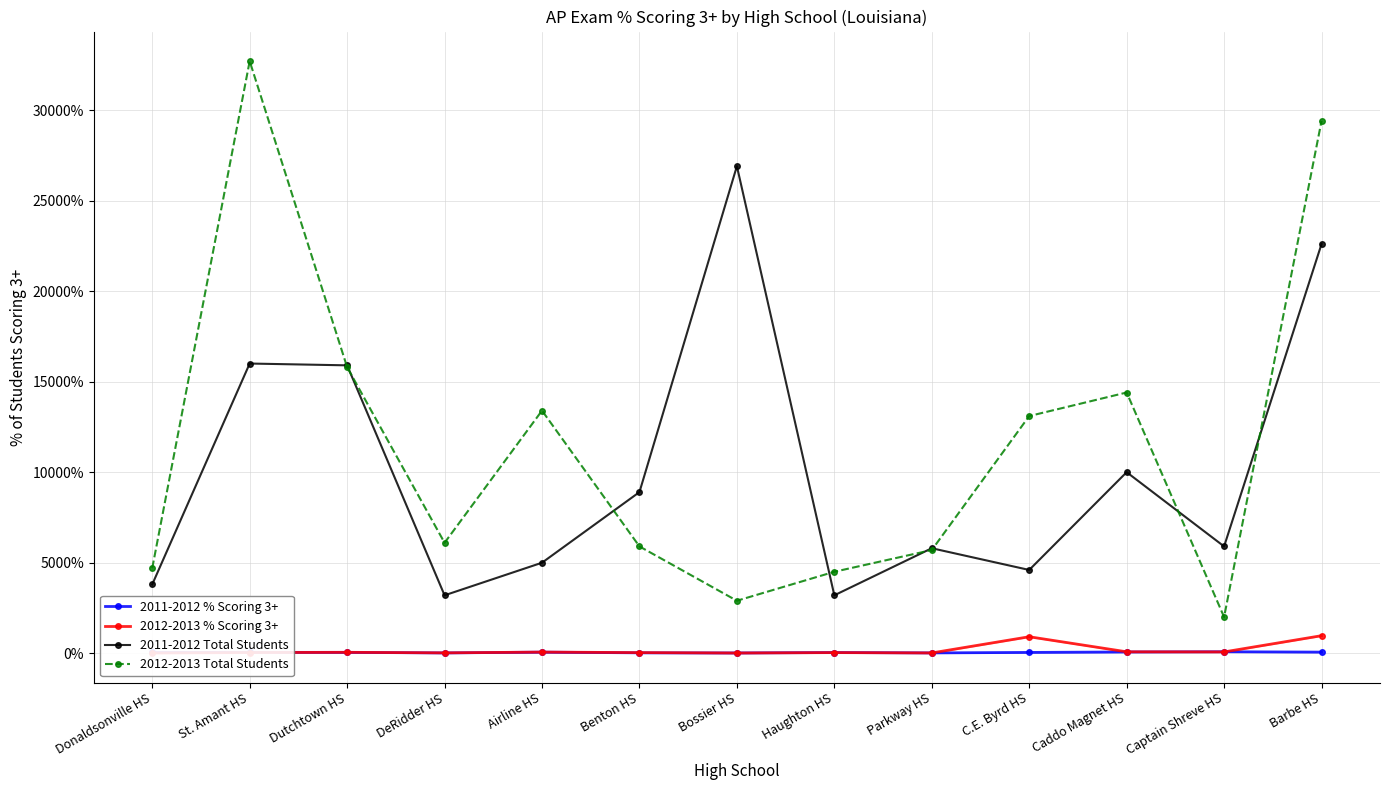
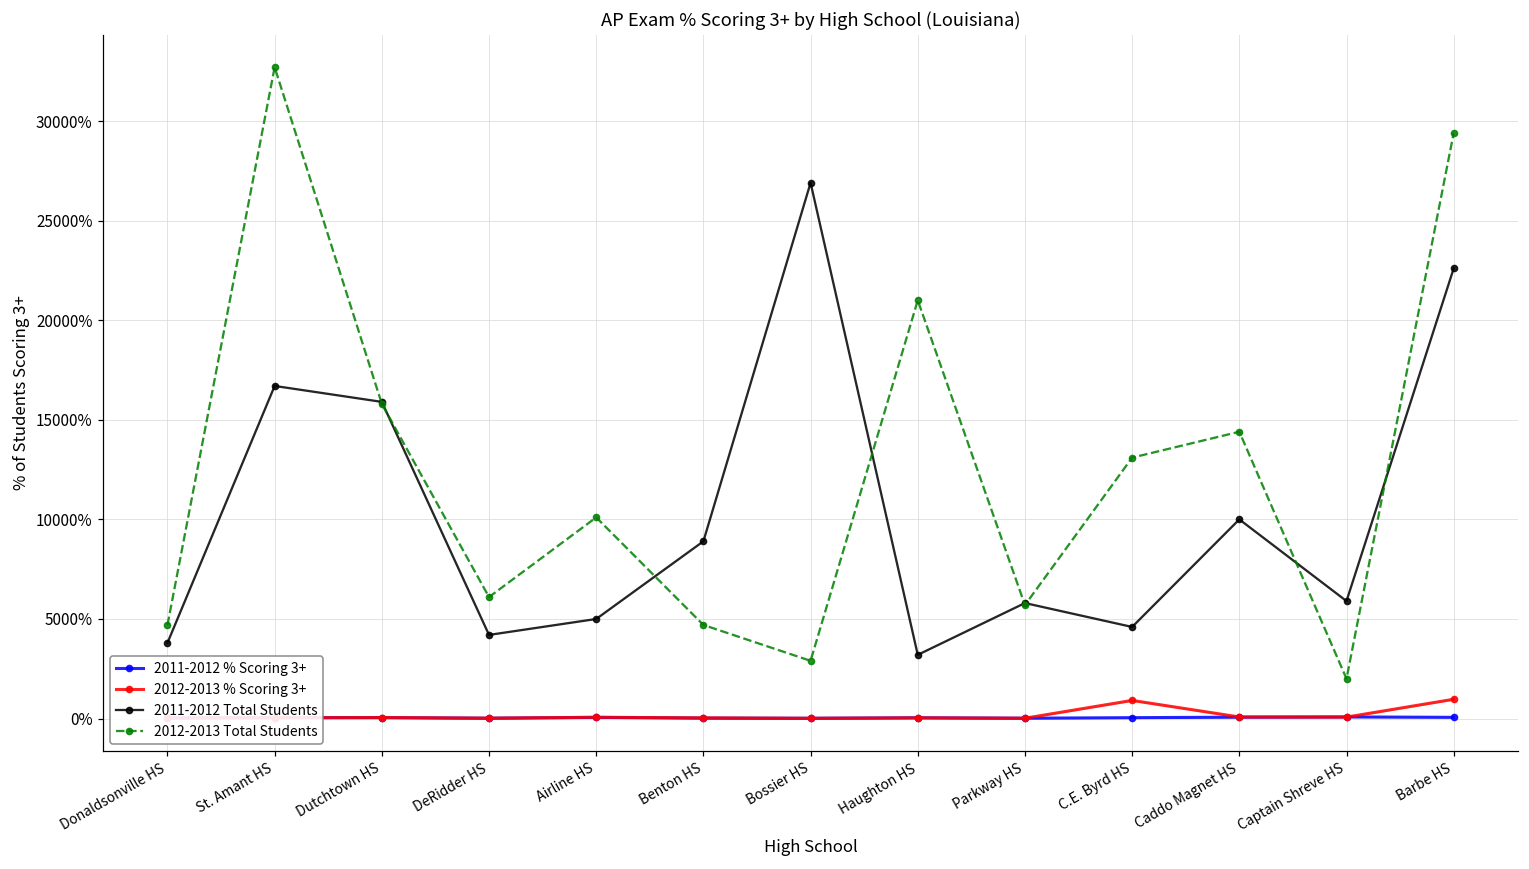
2011-2012 Total Students, St. Amant HS: 16000% -> 16700%
2011-2012 Total Students, DeRidder HS: 3200% -> 4200%
2012-2013 Total Students, Airline HS: 13400% -> 10100%
2012-2013 Total Students, Benton HS: 5900% -> 4700%
2012-2013 Total Students, Haughton HS: 4500% -> 21000%
